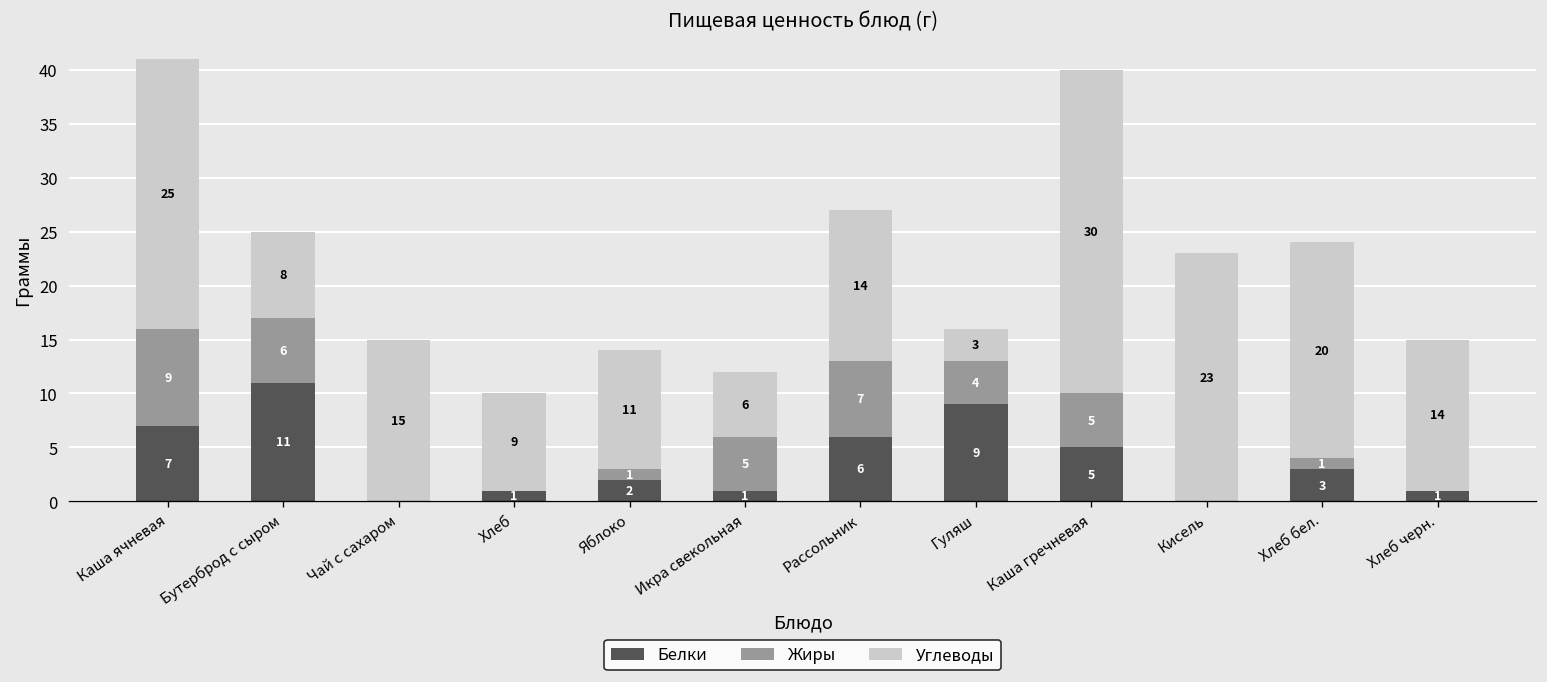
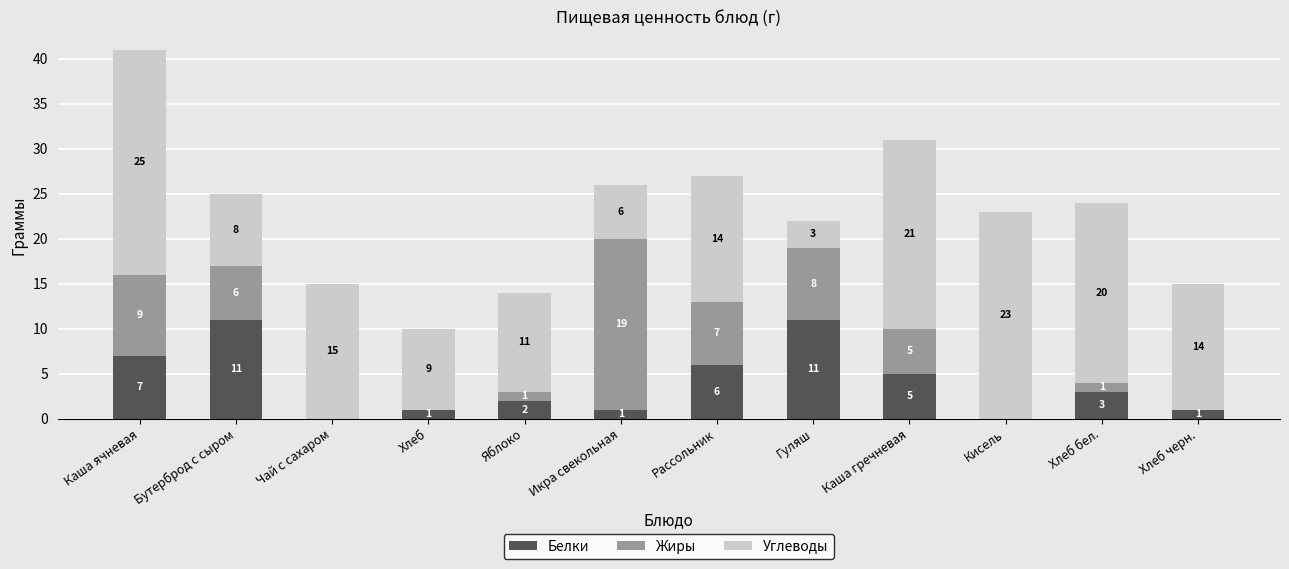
Жиры, Икра свекольная: 5 -> 19
Белки, Гуляш: 9 -> 11
Жиры, Гуляш: 4 -> 8
Углеводы, Каша гречневая: 30 -> 21
